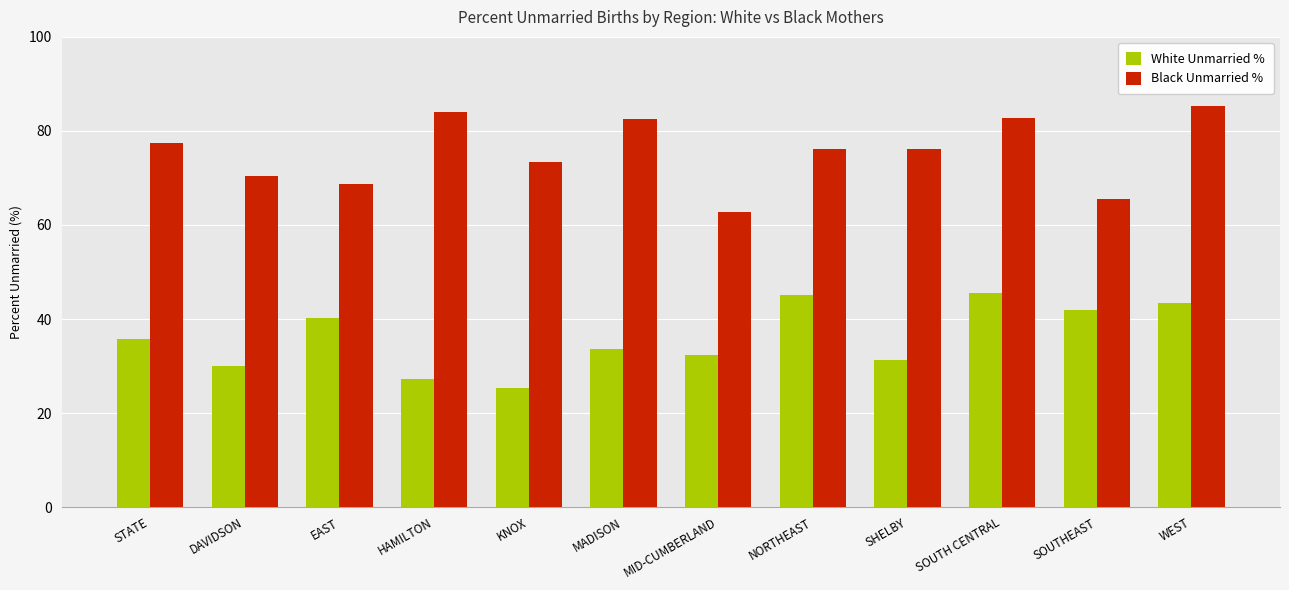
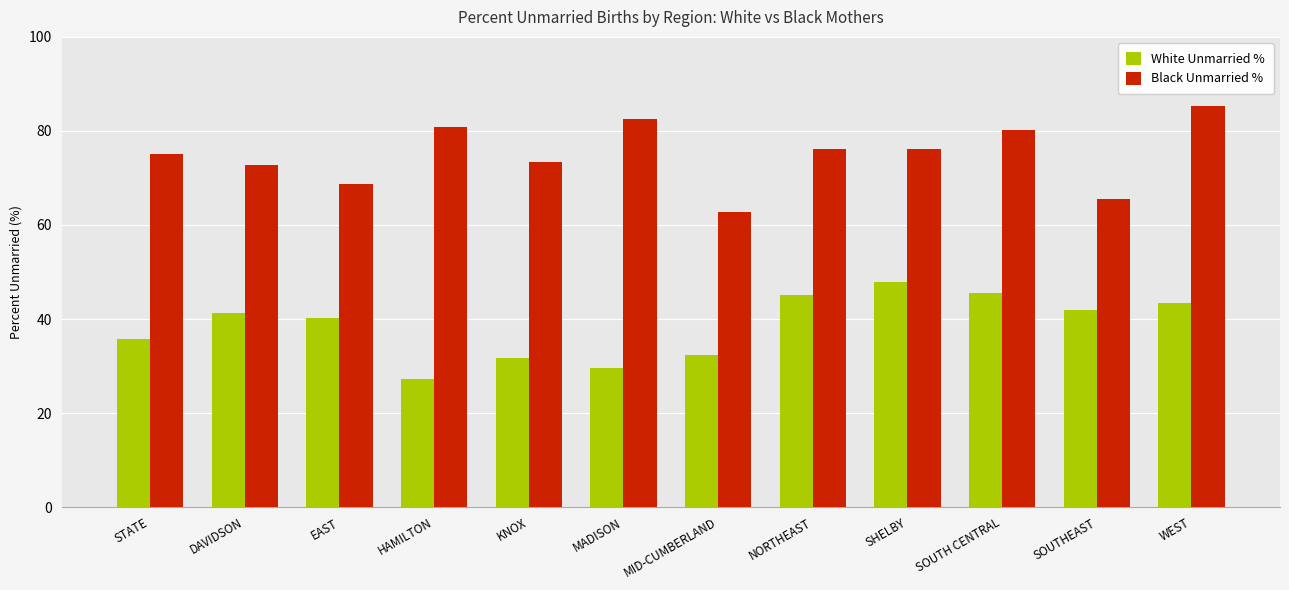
Black Unmarried %, STATE: 77 -> 75
White Unmarried %, DAVIDSON: 30 -> 41
Black Unmarried %, DAVIDSON: 70 -> 73
Black Unmarried %, HAMILTON: 84 -> 81
White Unmarried %, KNOX: 25 -> 32
White Unmarried %, MADISON: 34 -> 30
White Unmarried %, SHELBY: 31 -> 48
Black Unmarried %, SOUTH CENTRAL: 83 -> 80
